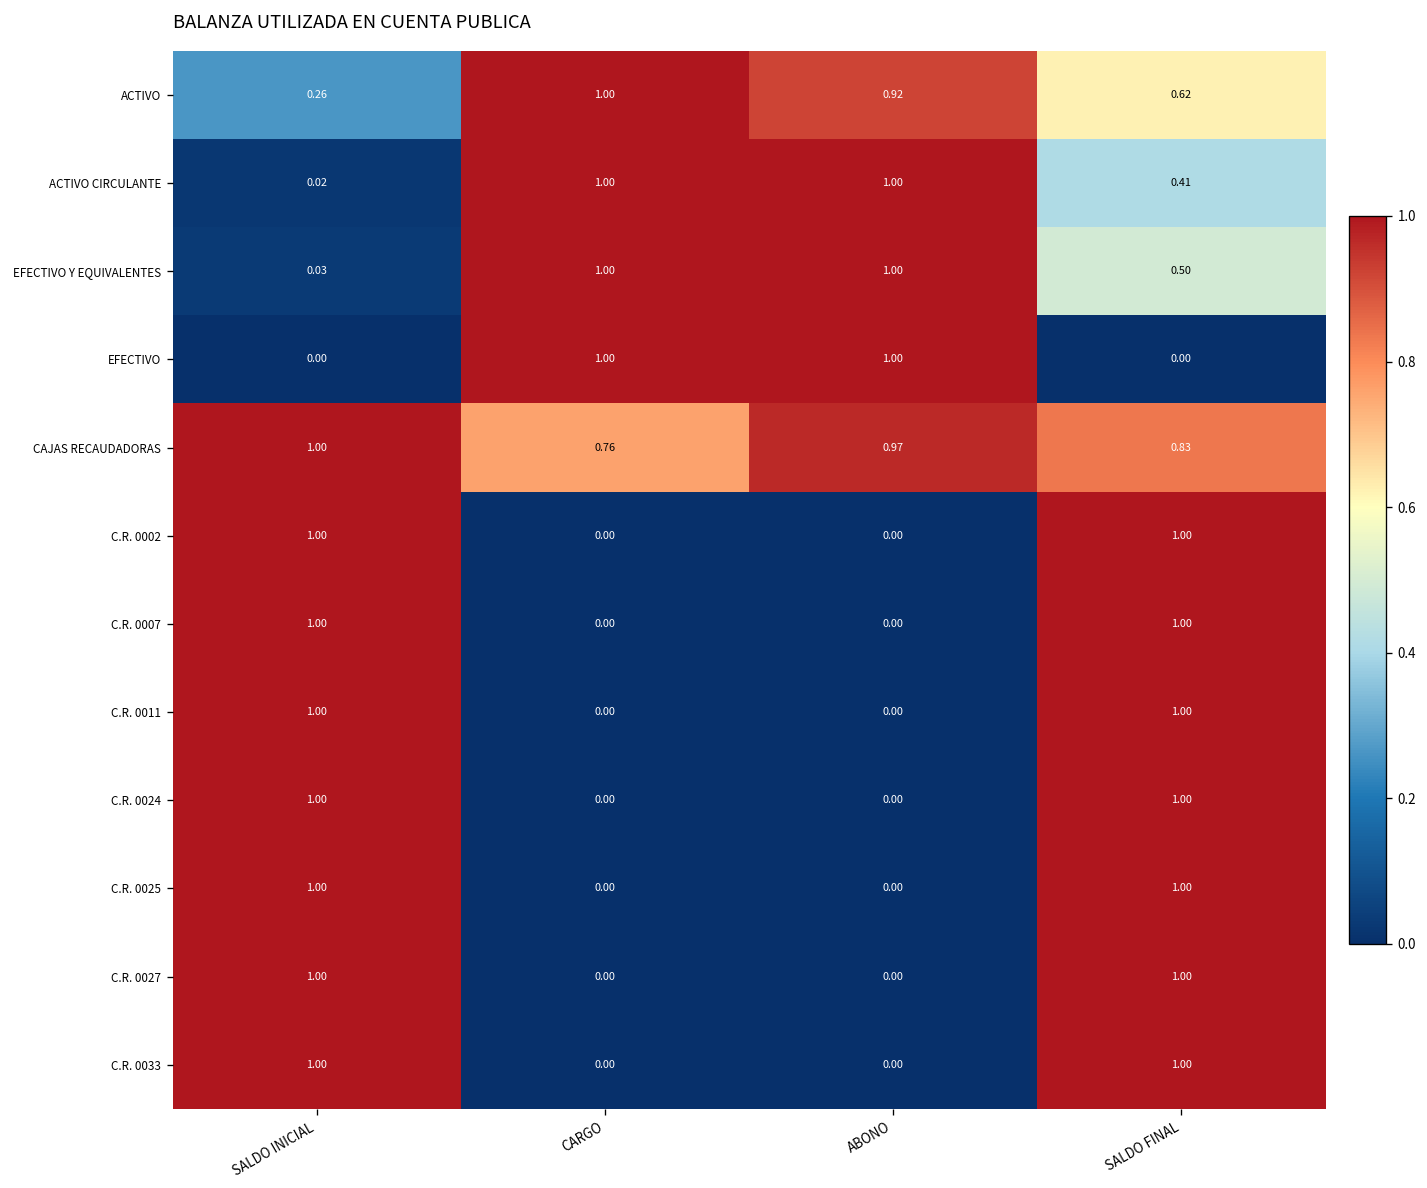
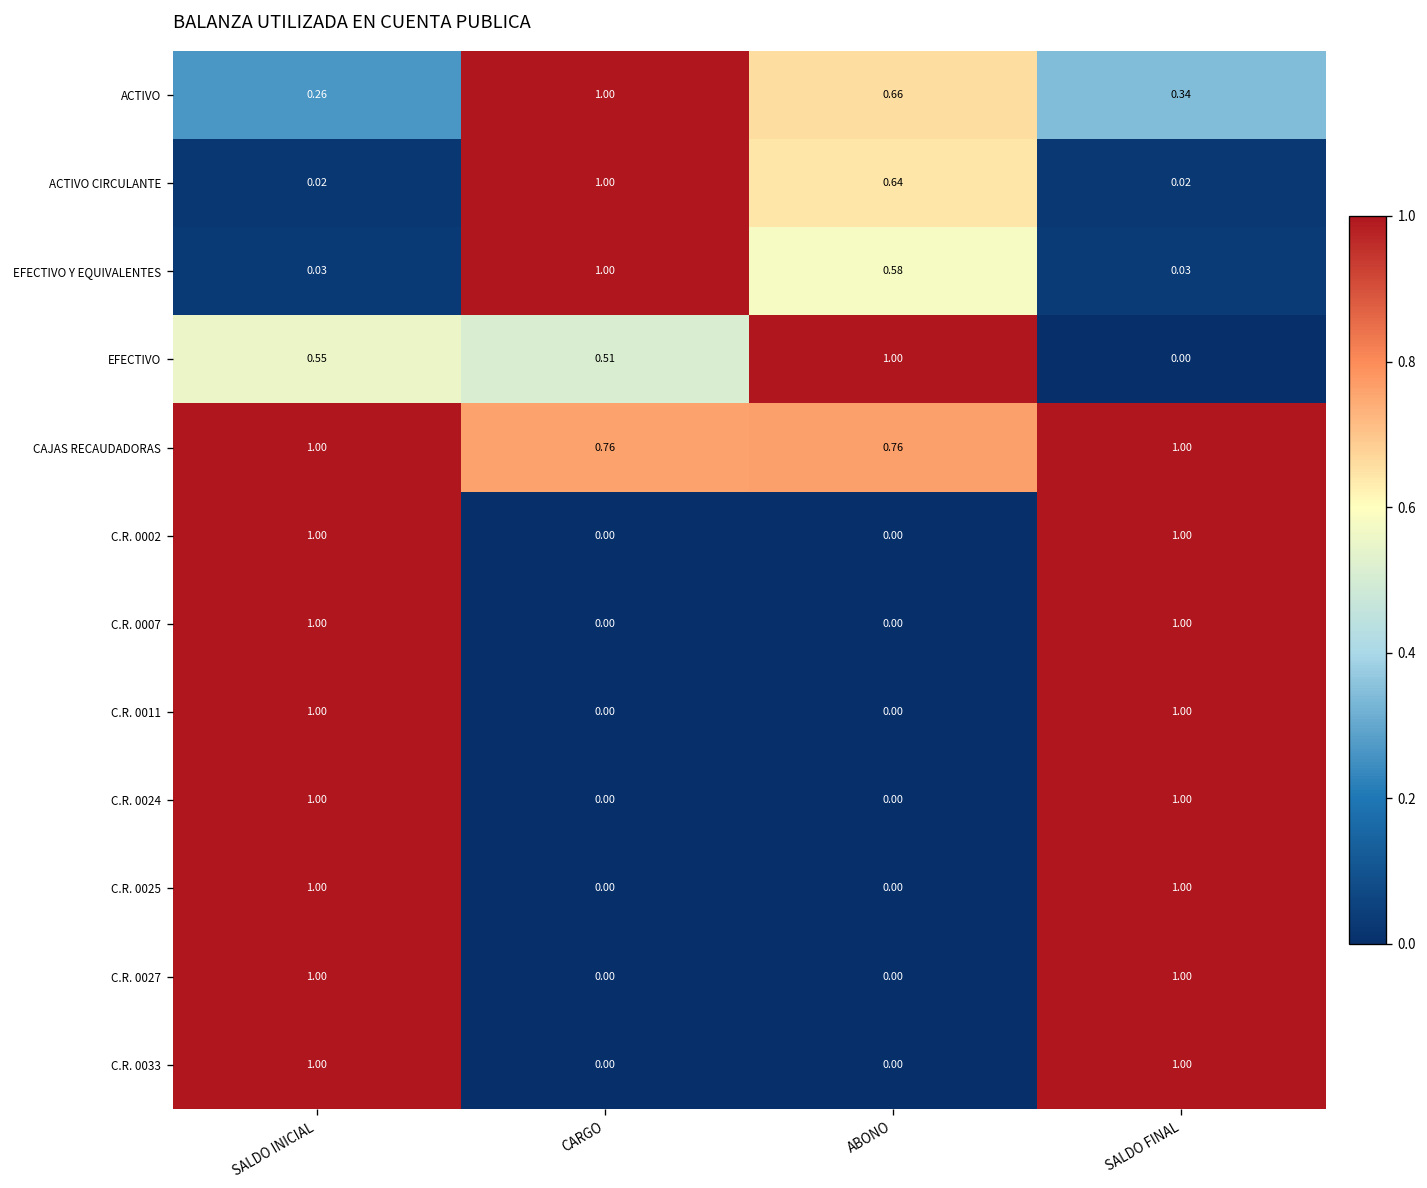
ACTIVO, ABONO: 0.92 -> 0.66
ACTIVO, SALDO FINAL: 0.62 -> 0.34
ACTIVO CIRCULANTE, ABONO: 1.00 -> 0.64
ACTIVO CIRCULANTE, SALDO FINAL: 0.41 -> 0.02
EFECTIVO Y EQUIVALENTES, ABONO: 1.00 -> 0.58
EFECTIVO Y EQUIVALENTES, SALDO FINAL: 0.50 -> 0.03
EFECTIVO, SALDO INICIAL: 0.00 -> 0.55
EFECTIVO, CARGO: 1.00 -> 0.51
CAJAS RECAUDADORAS, ABONO: 0.97 -> 0.76
CAJAS RECAUDADORAS, SALDO FINAL: 0.83 -> 1.00
